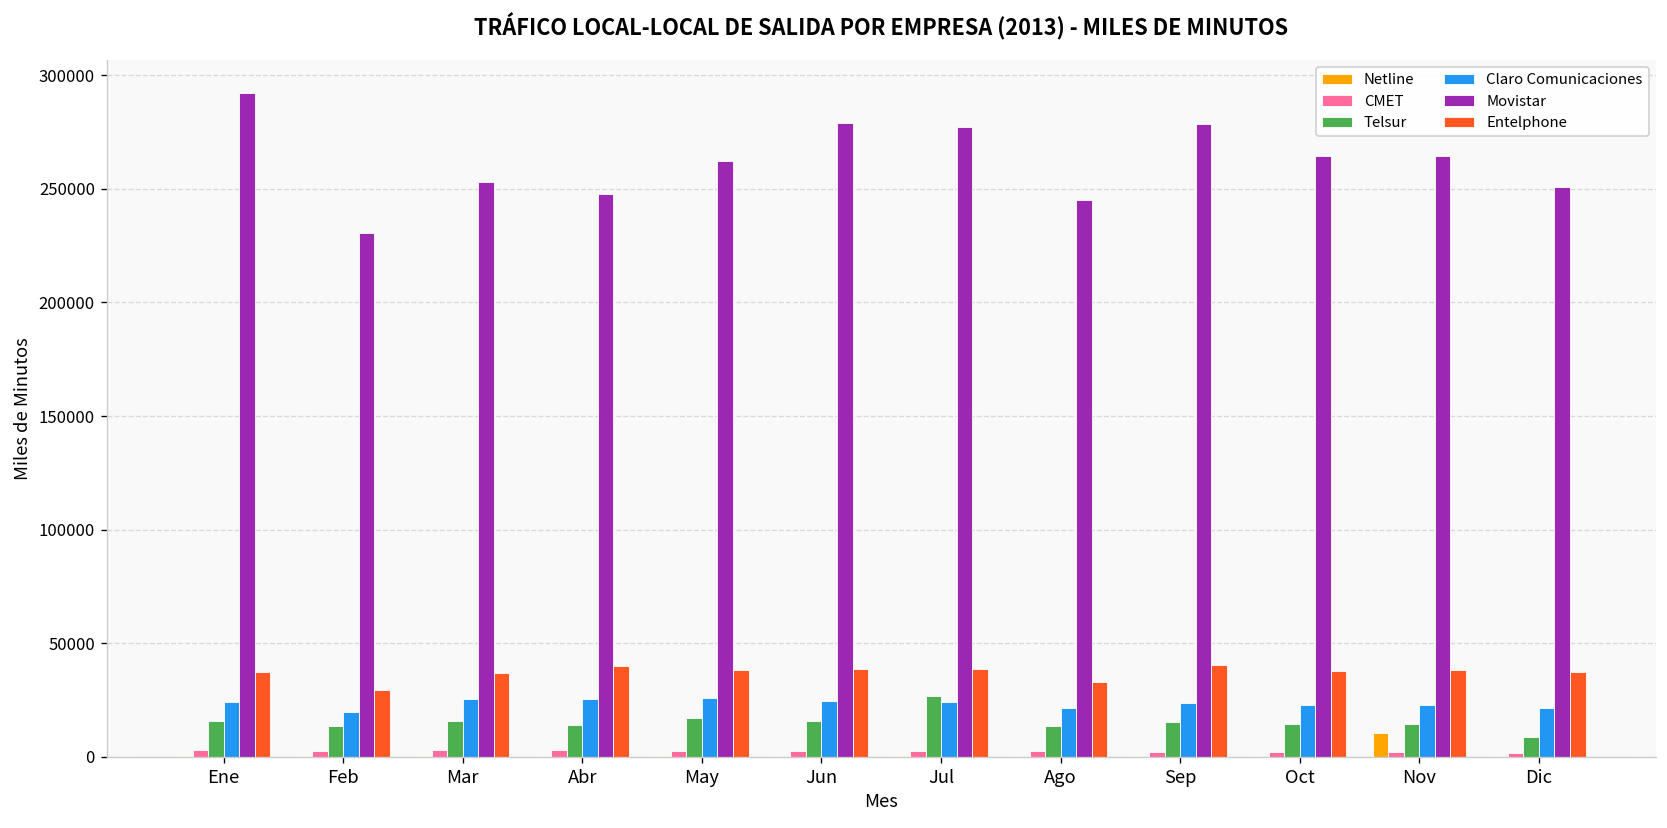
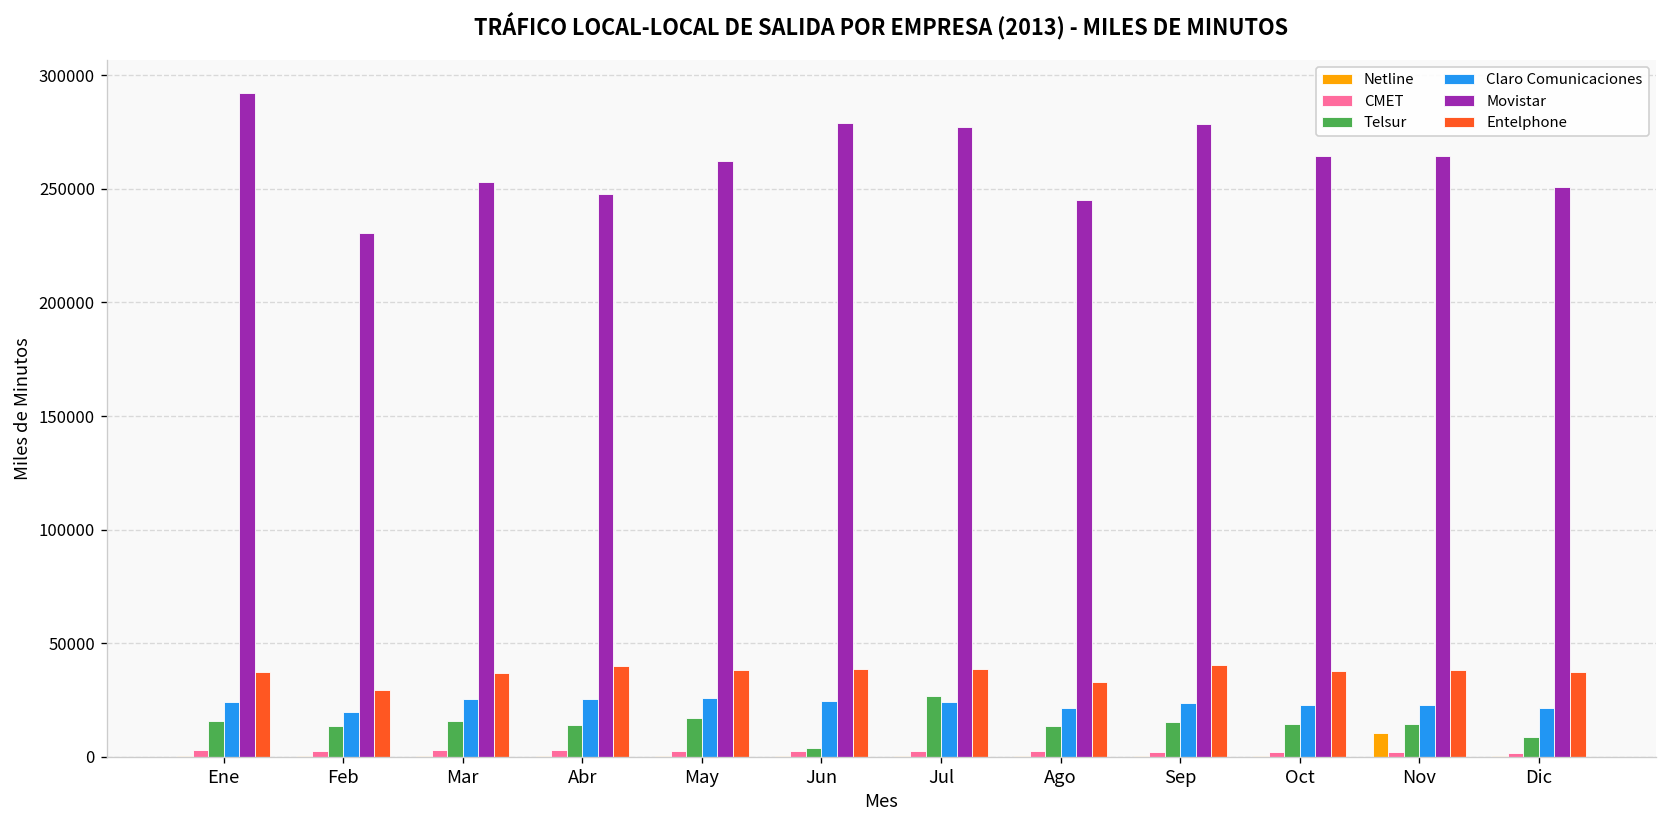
Telsur, Jun: 16000 -> 4000
